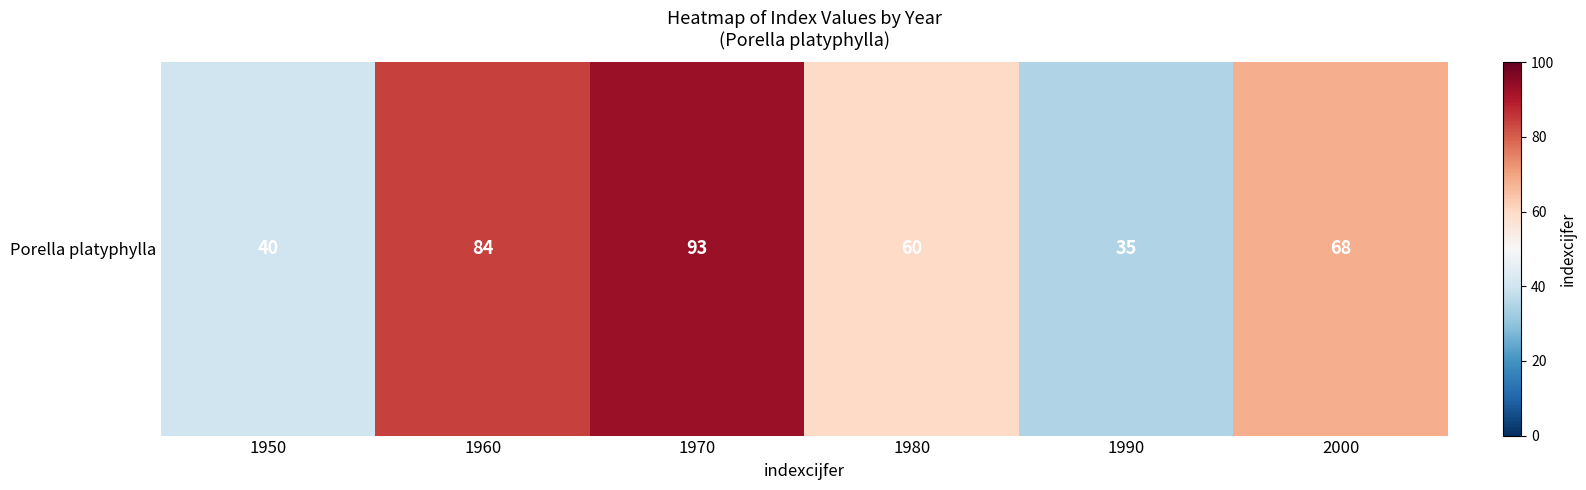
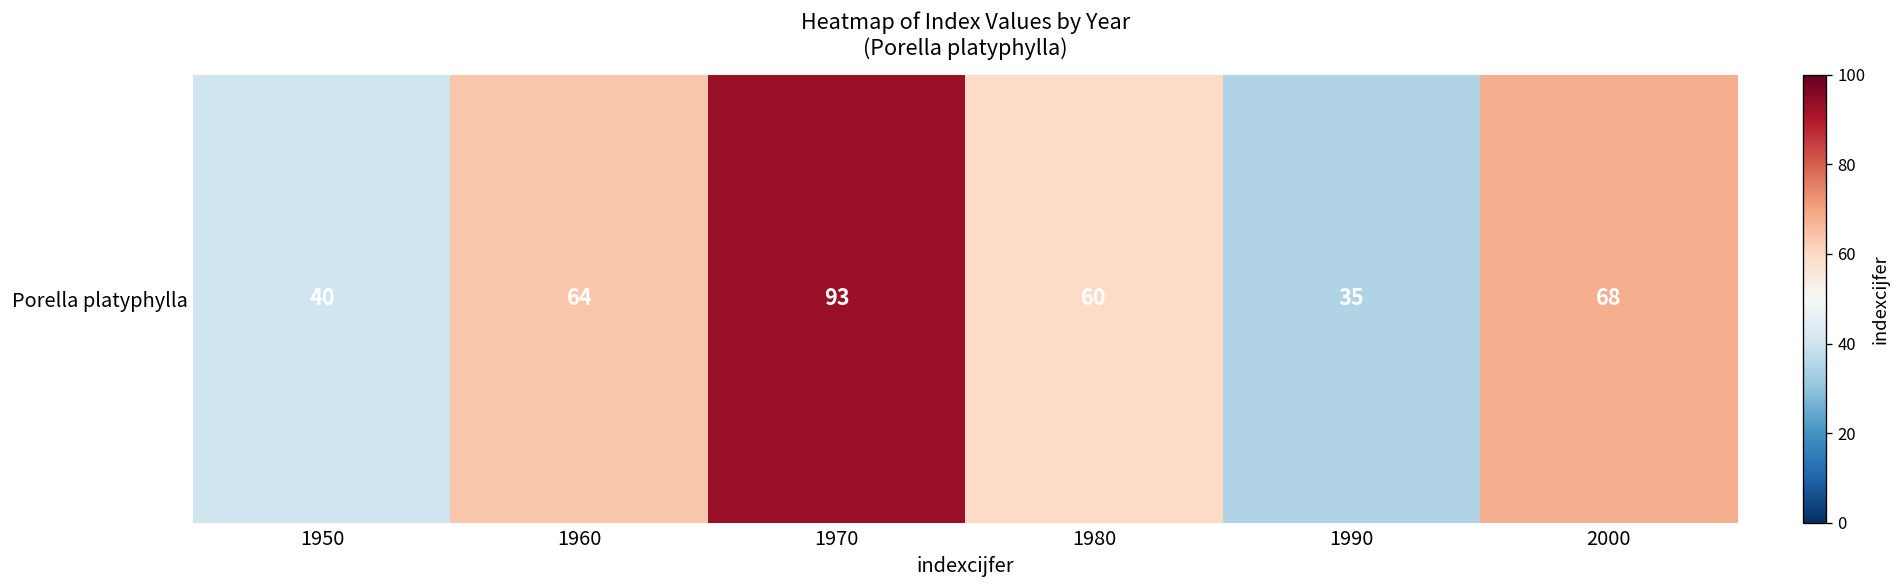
Porella platyphylla, 1960: 84 -> 64
